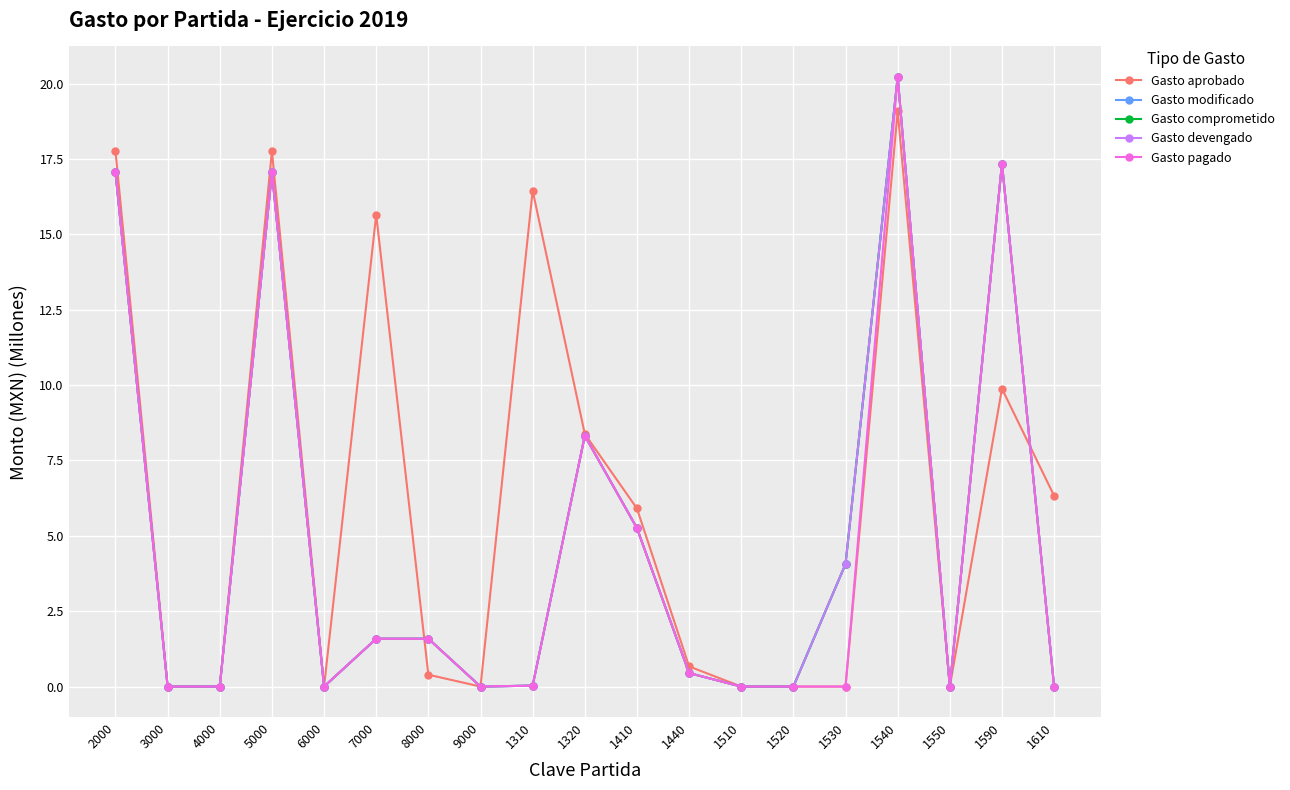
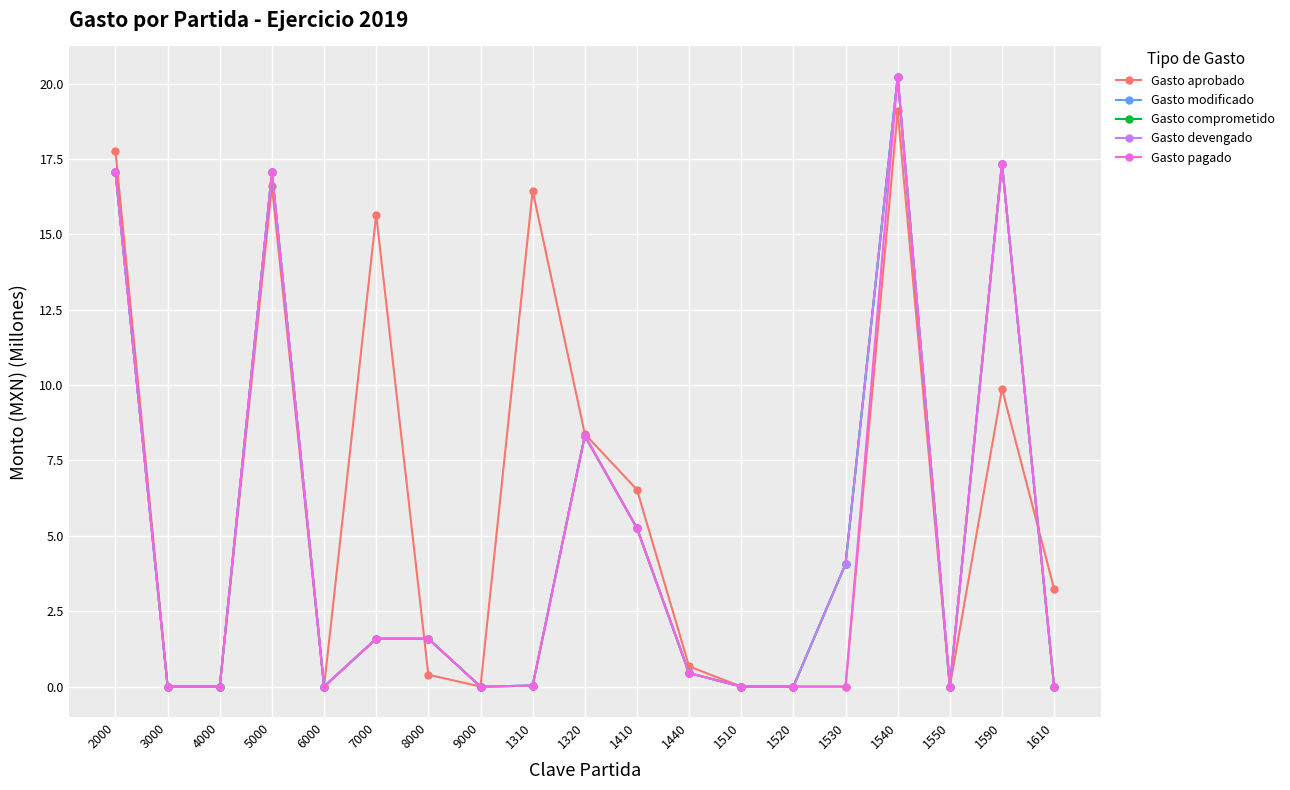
Gasto aprobado, 5000: 17.8 -> 16.6
Gasto aprobado, 1410: 5.9 -> 6.5
Gasto aprobado, 1610: 6.3 -> 3.2
